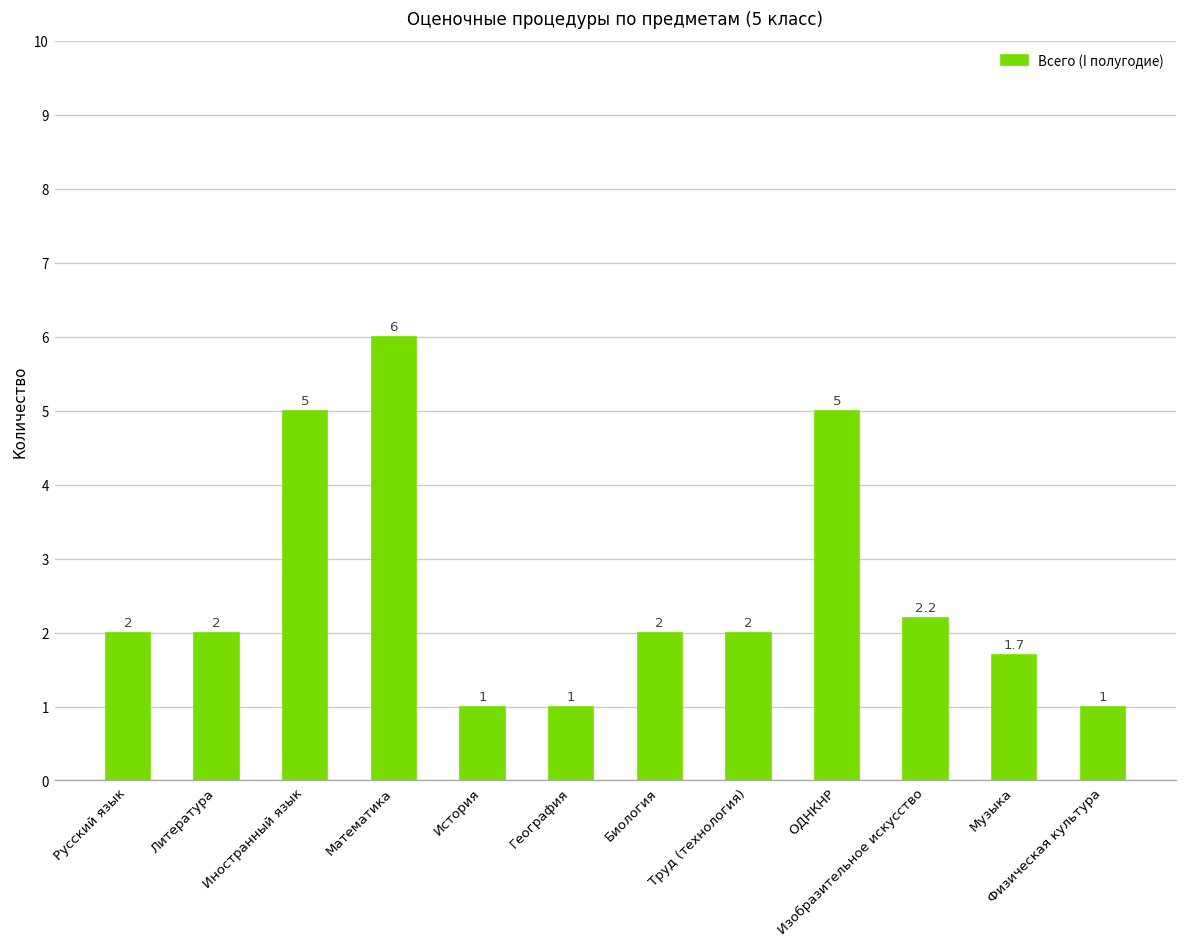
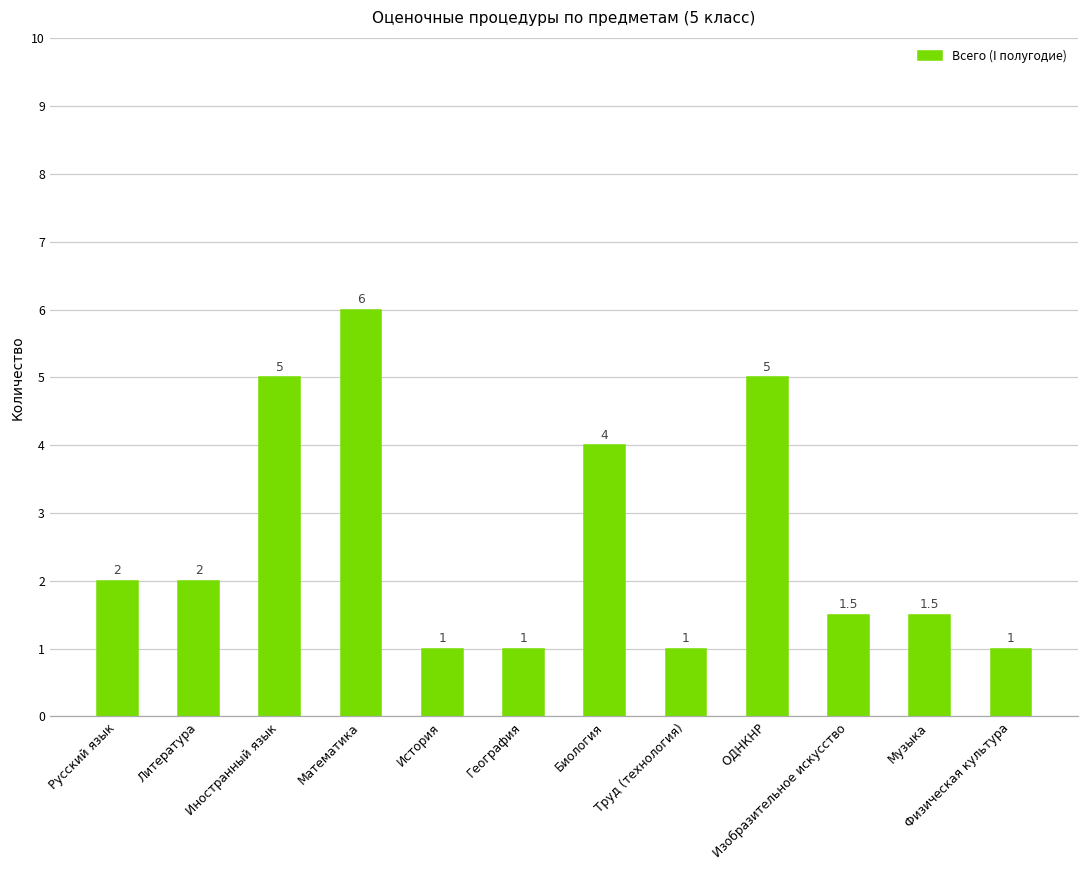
Биология: 2 -> 4
Труд (технология): 2 -> 1
Изобразительное искусство: 2.2 -> 1.5
Музыка: 1.7 -> 1.5
